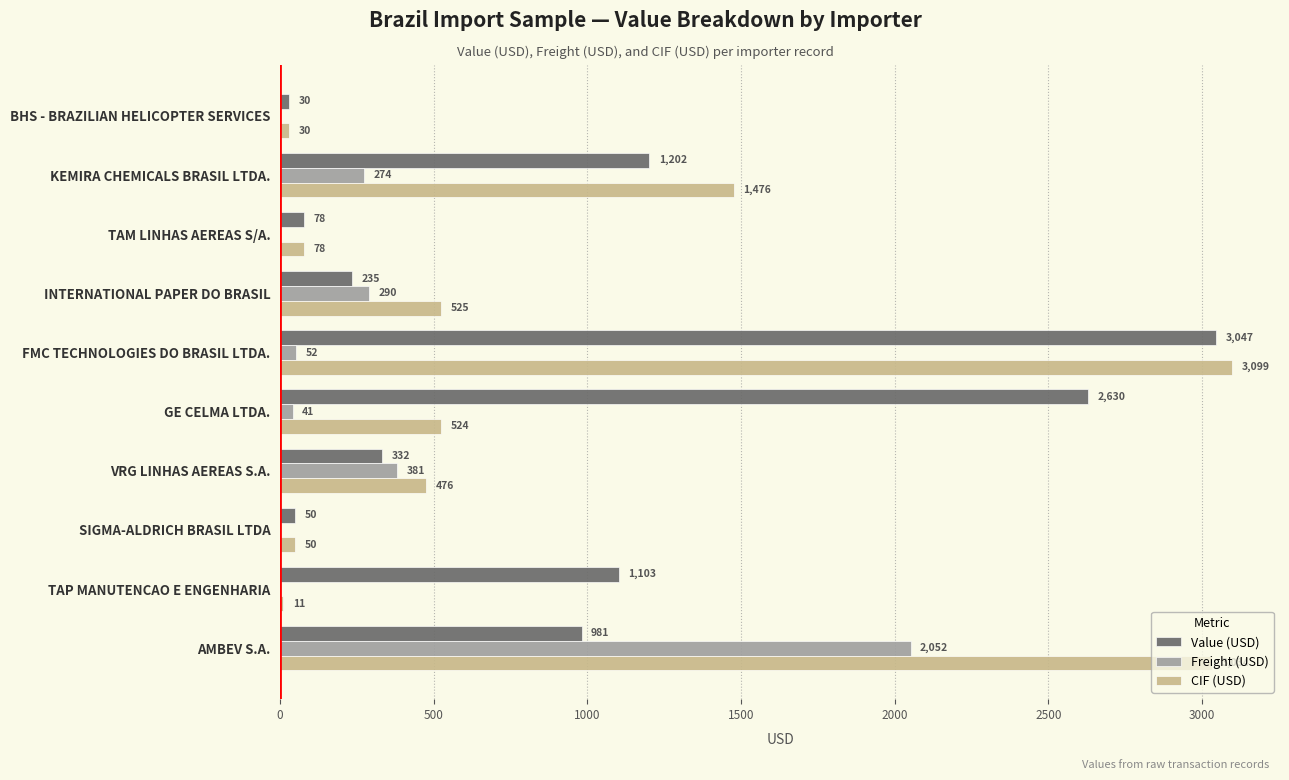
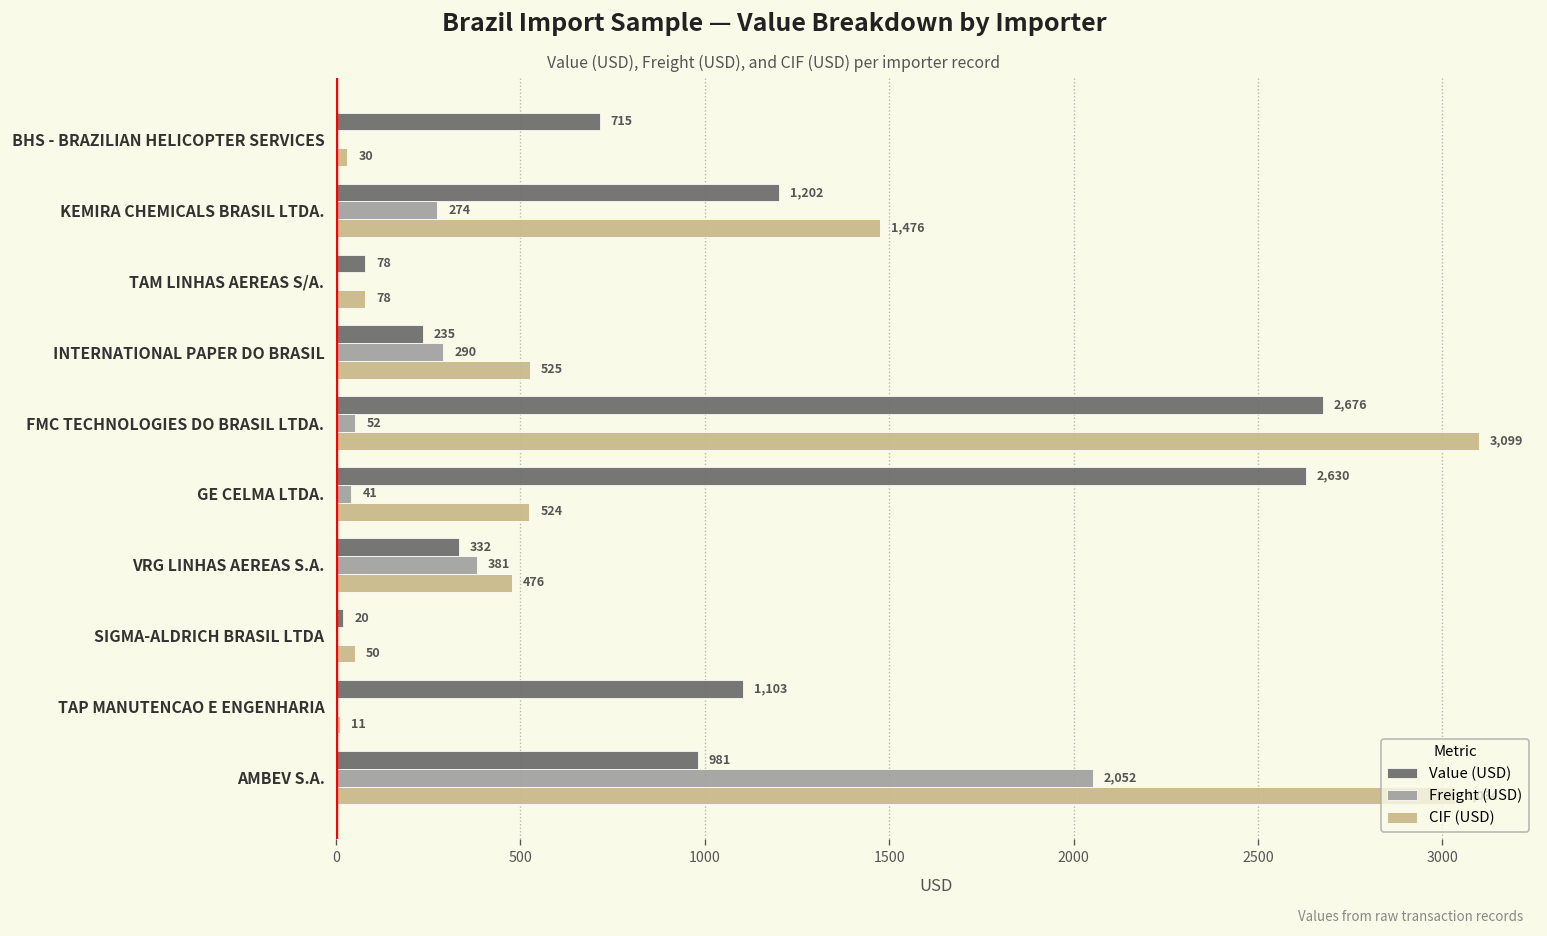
Value (USD), BHS - BRAZILIAN HELICOPTER SERVICES: 30 -> 715
Value (USD), FMC TECHNOLOGIES DO BRASIL LTDA.: 3,047 -> 2,676
Value (USD), SIGMA-ALDRICH BRASIL LTDA: 50 -> 20
